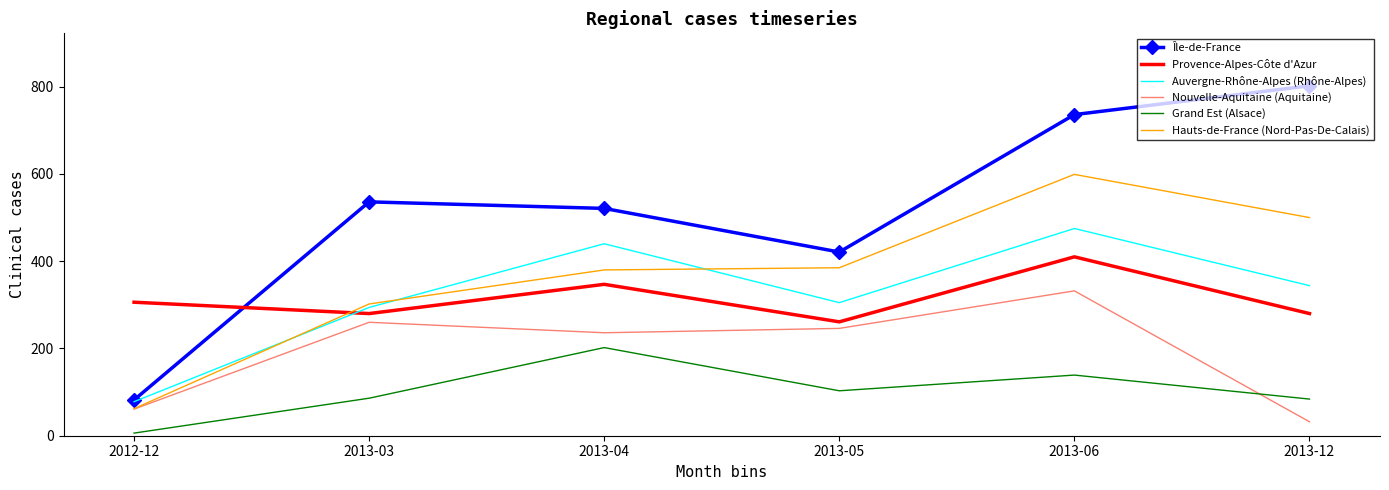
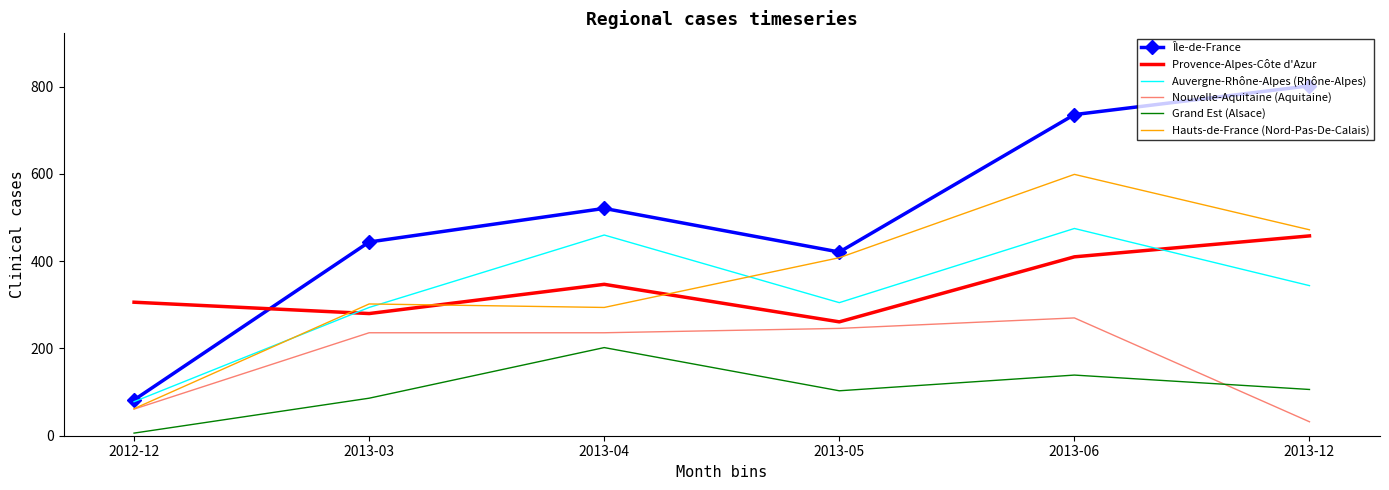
Île-de-France, 2013-03: 540 -> 440
Nouvelle-Aquitaine (Aquitaine), 2013-03: 260 -> 240
Auvergne-Rhône-Alpes (Rhône-Alpes), 2013-04: 440 -> 460
Hauts-de-France (Nord-Pas-De-Calais), 2013-04: 380 -> 290
Hauts-de-France (Nord-Pas-De-Calais), 2013-05: 390 -> 410
Nouvelle-Aquitaine (Aquitaine), 2013-06: 330 -> 270
Provence-Alpes-Côte d'Azur, 2013-12: 280 -> 460
Grand Est (Alsace), 2013-12: 80 -> 110
Hauts-de-France (Nord-Pas-De-Calais), 2013-12: 500 -> 470
